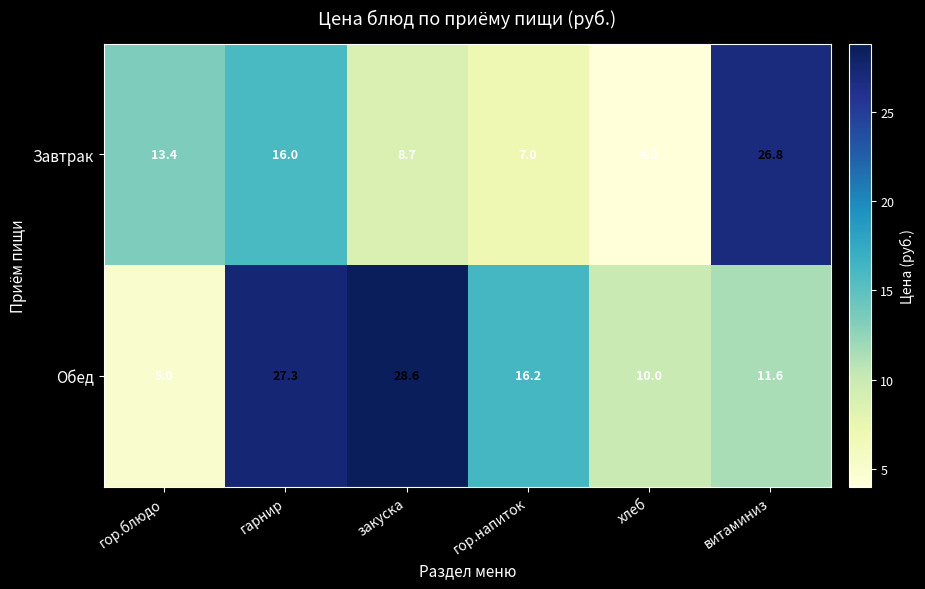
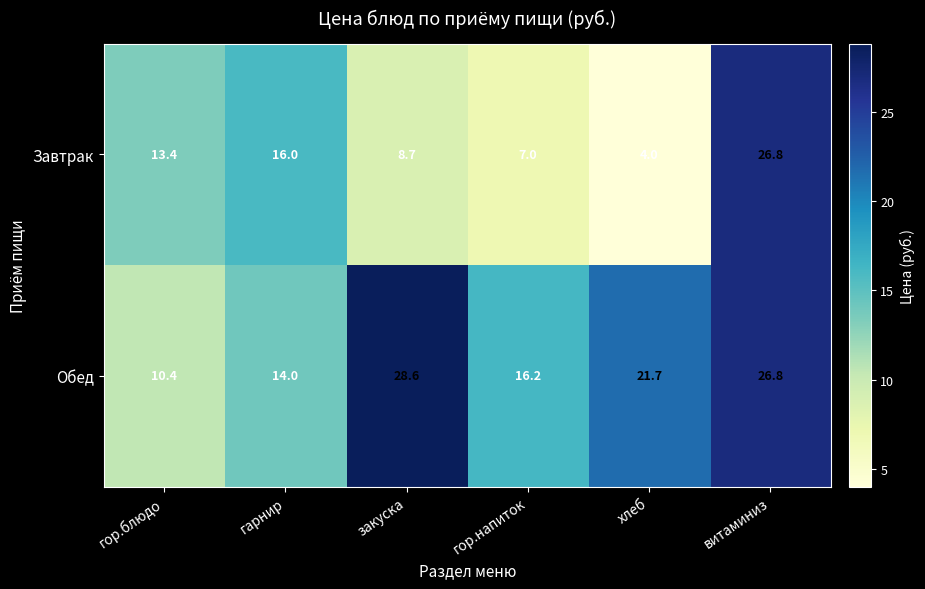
Обед, гор.блюдо: 5.0 -> 10.4
Обед, гарнир: 27.3 -> 14.0
Обед, хлеб: 10.0 -> 21.7
Обед, витаминиз: 11.6 -> 26.8
